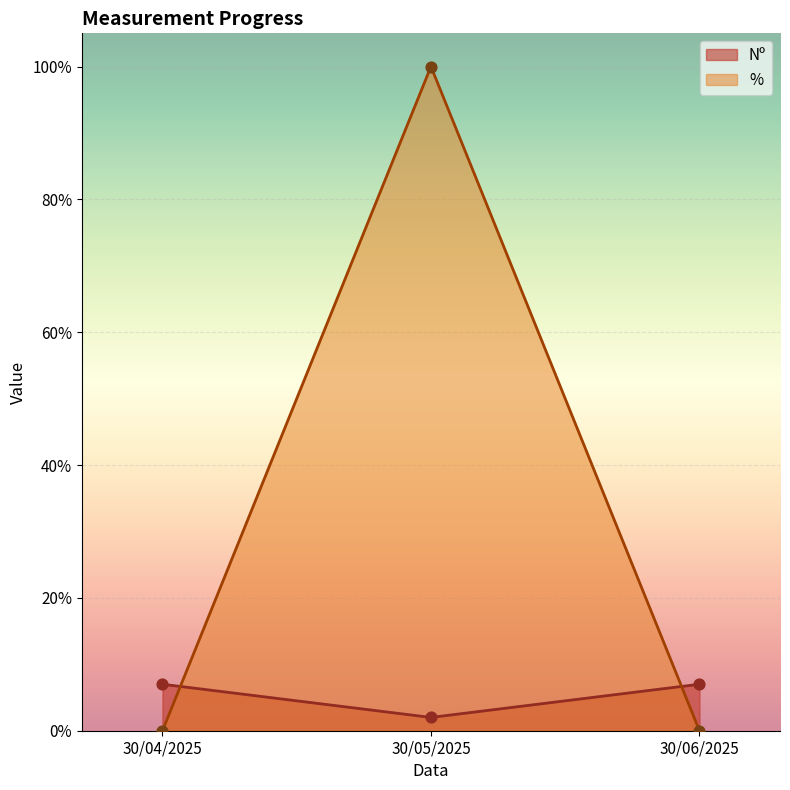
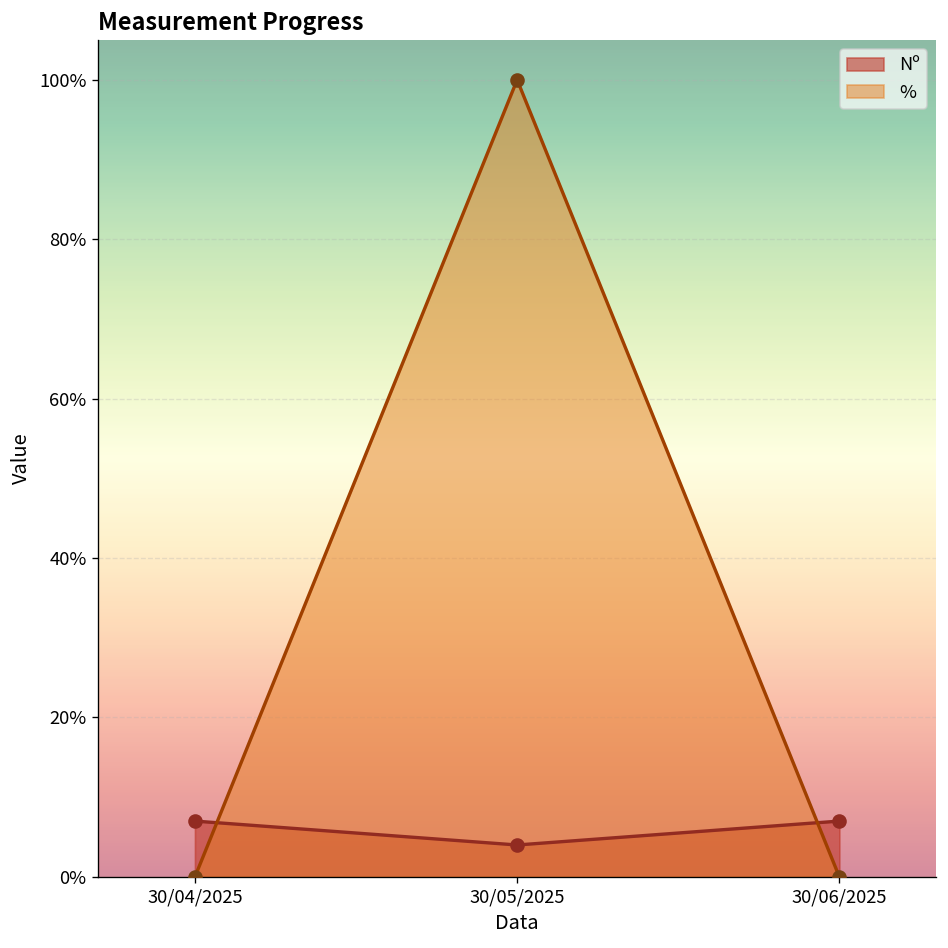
Nº, 30/05/2025: 2% -> 4%
